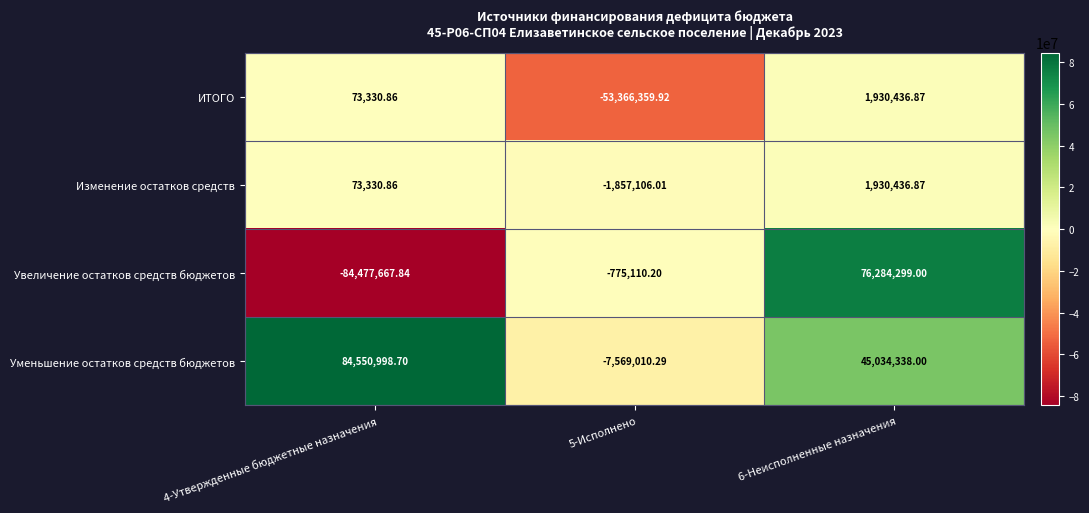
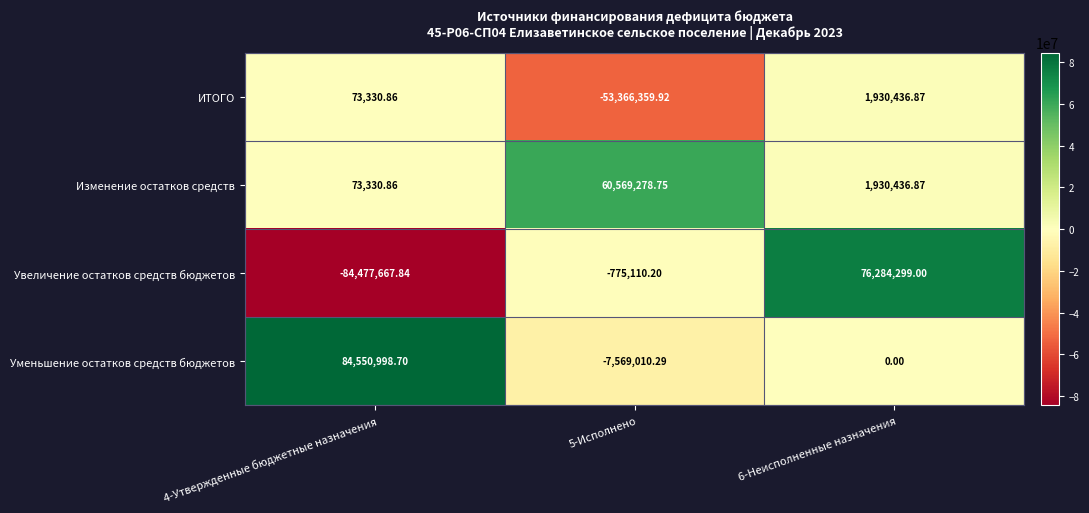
Изменение остатков средств, 5-Исполнено: -1,857,106.01 -> 60,569,278.75
Уменьшение остатков средств бюджетов, 6-Неисполненные назначения: 45,034,338.00 -> 0.00
